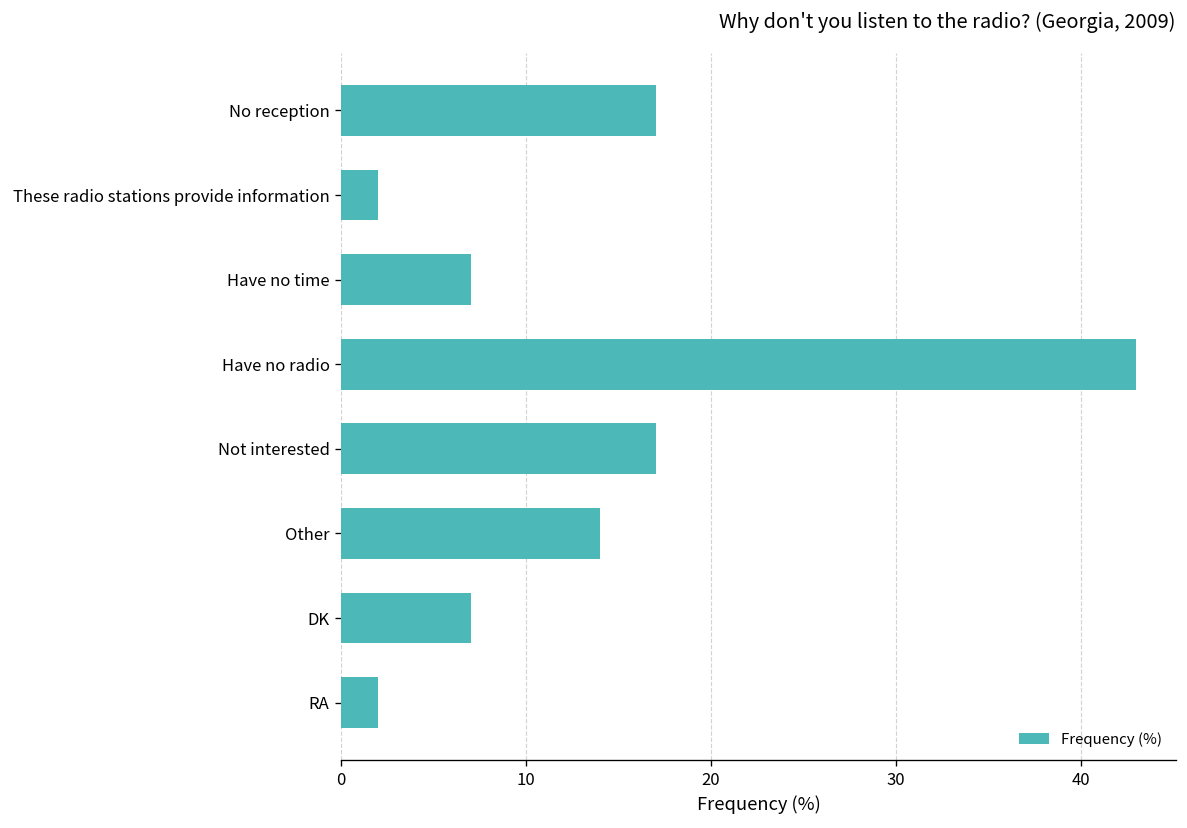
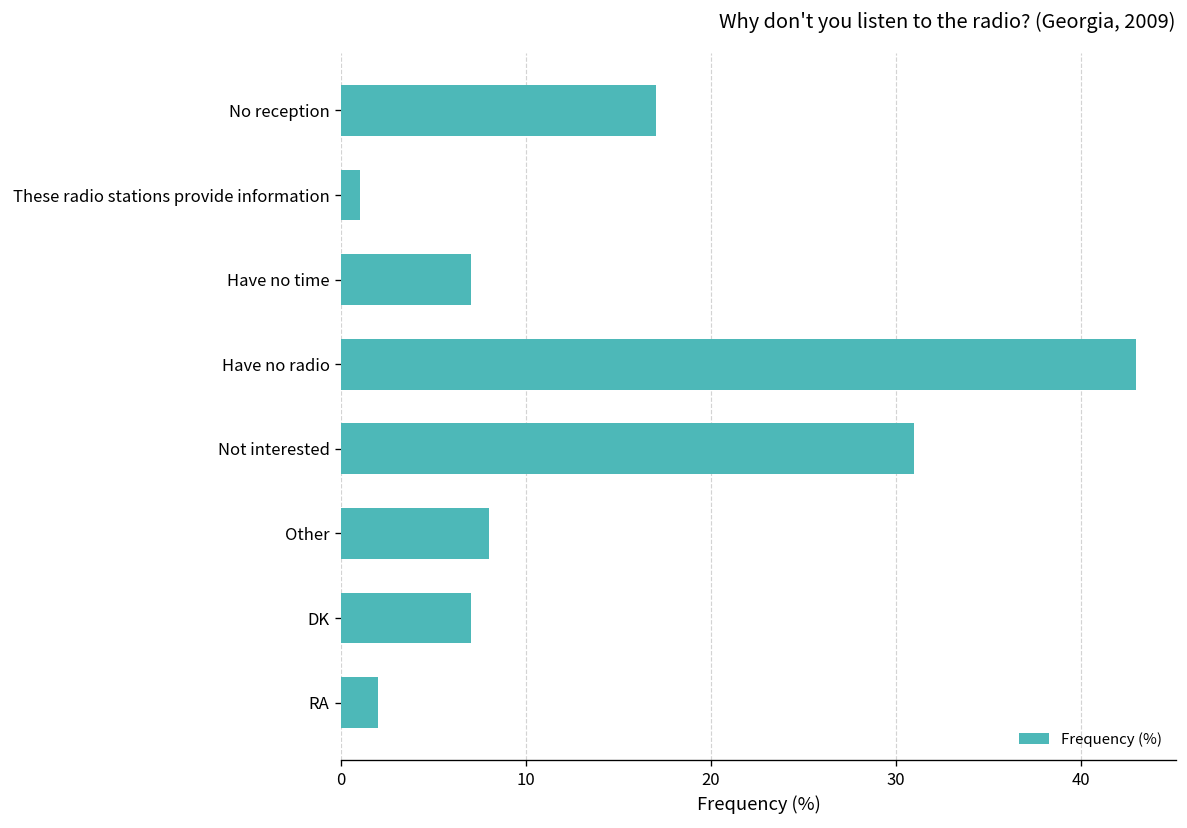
These radio stations provide information: 2 -> 1
Not interested: 17 -> 31
Other: 14 -> 8
